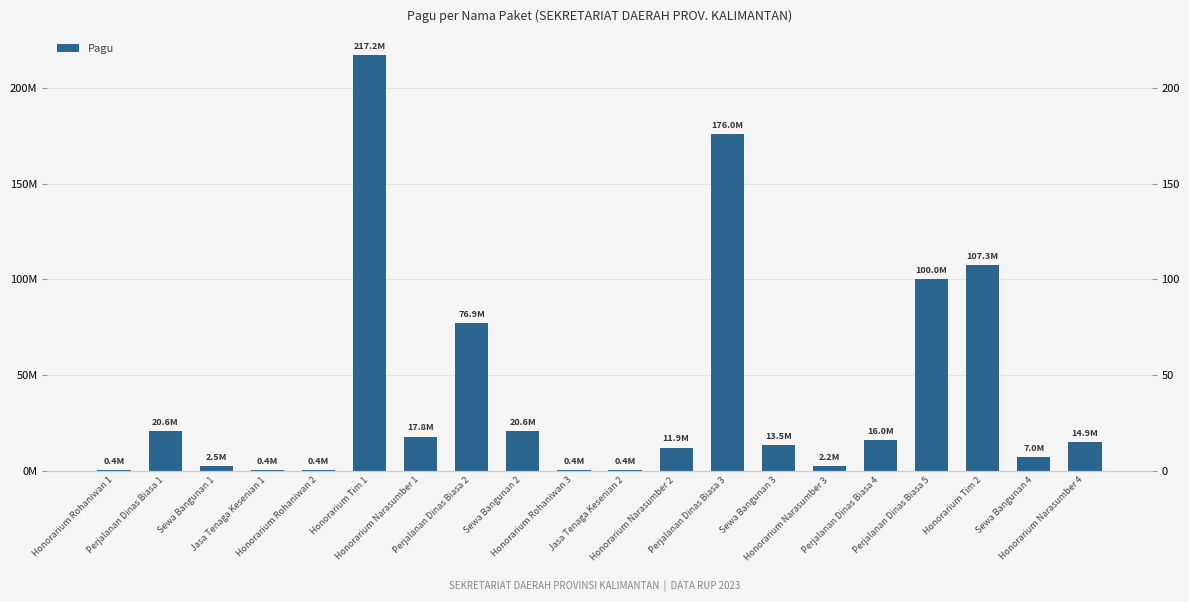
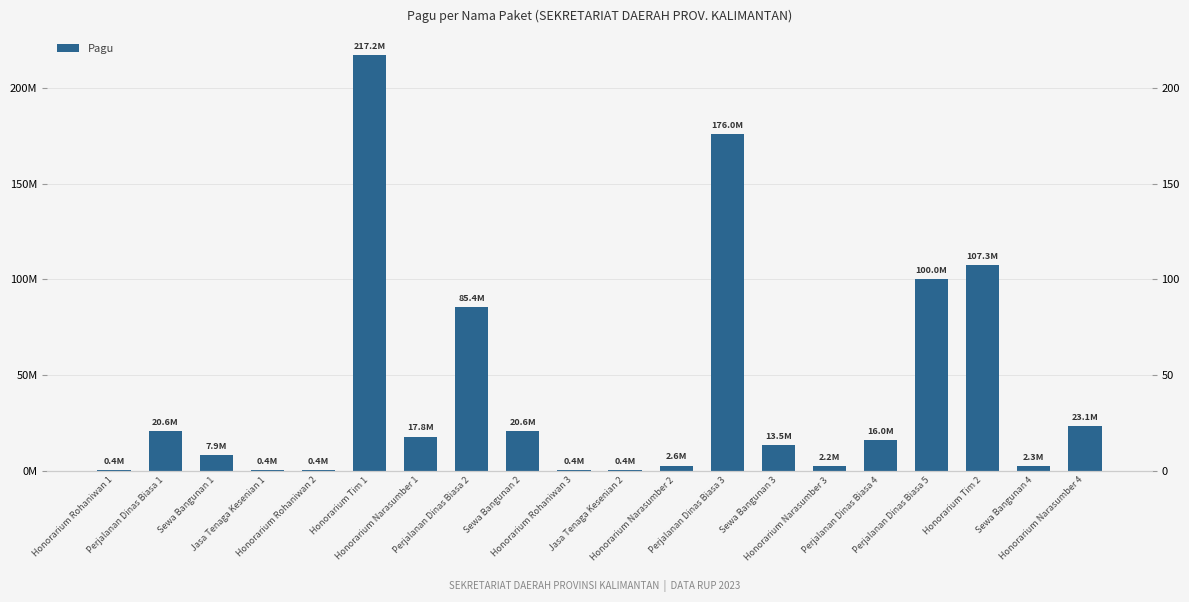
Sewa Bangunan 1: 2.5M -> 7.9M
Perjalanan Dinas Biasa 2: 76.9M -> 85.4M
Honorarium Narasumber 2: 11.9M -> 2.6M
Sewa Bangunan 4: 7.0M -> 2.3M
Honorarium Narasumber 4: 14.9M -> 23.1M
